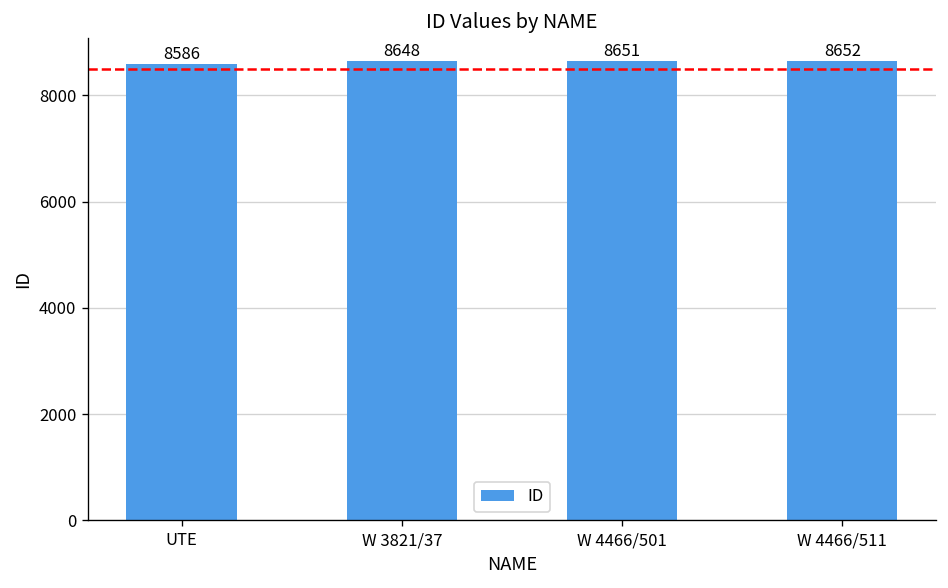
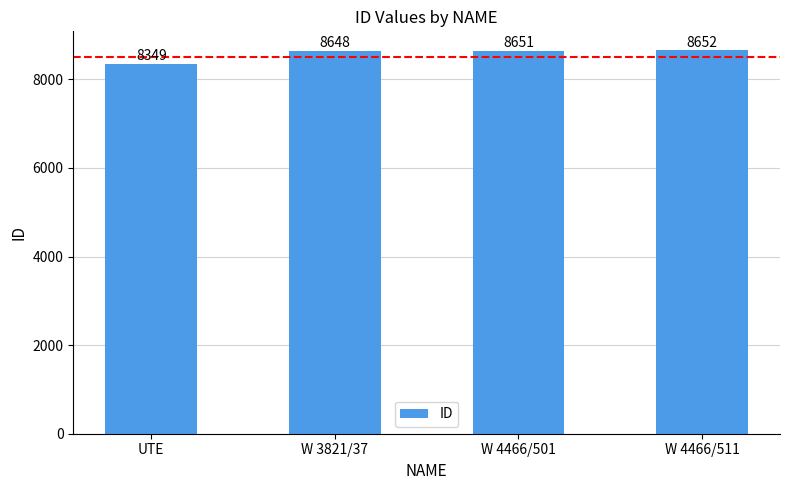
UTE: 8586 -> 8349
